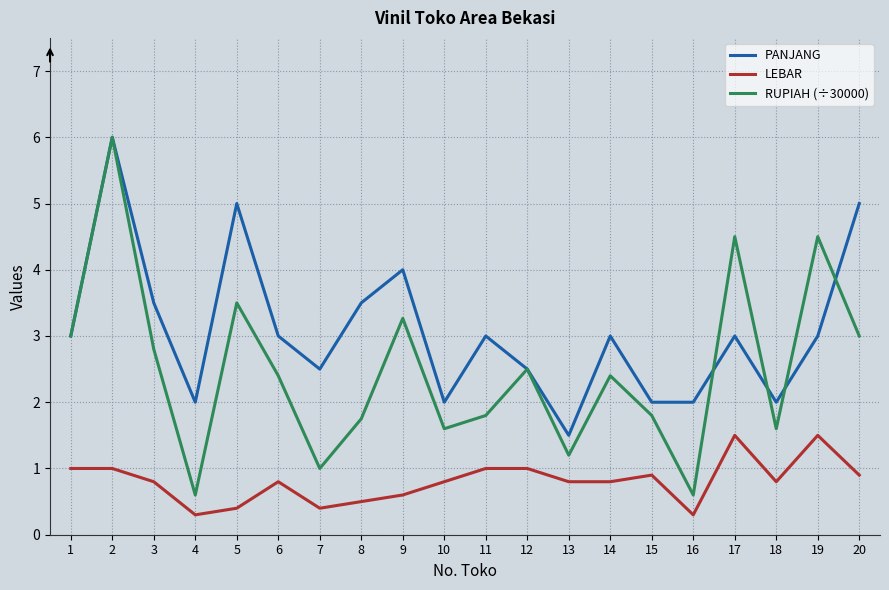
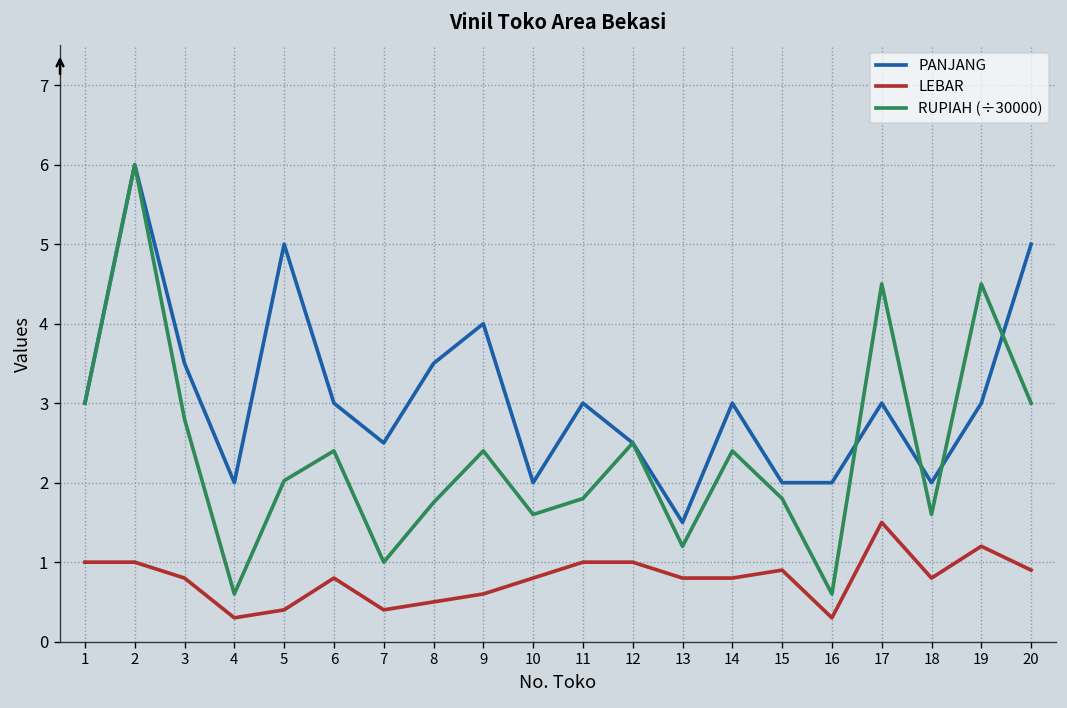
RUPIAH (÷30000), 5: 3.5 -> 2.0
RUPIAH (÷30000), 9: 3.3 -> 2.4
LEBAR, 19: 1.5 -> 1.2
